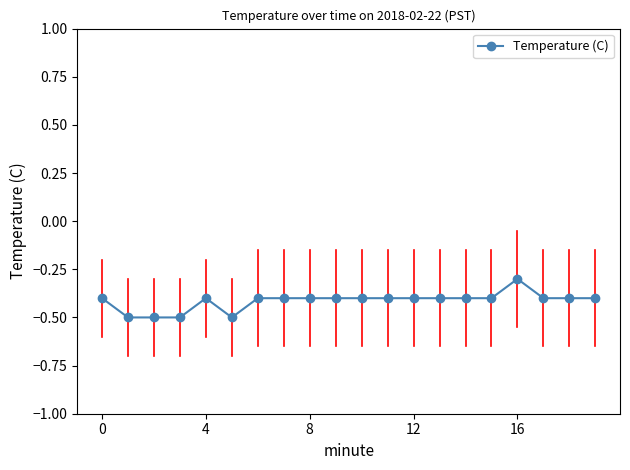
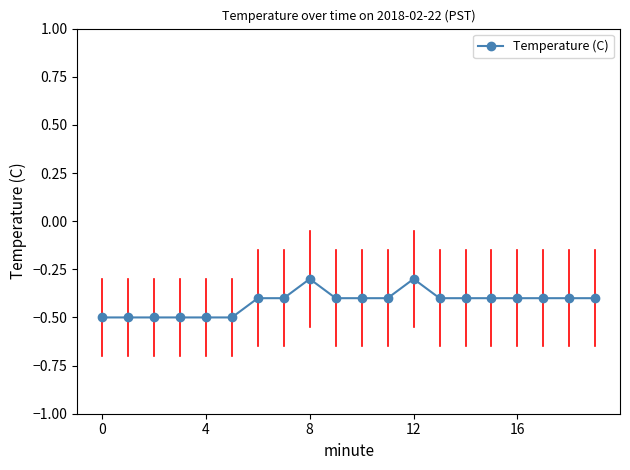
Temperature (C), 0: -0.4 -> -0.5
Temperature (C), 4: -0.4 -> -0.5
Temperature (C), 8: -0.4 -> -0.3
Temperature (C), 12: -0.4 -> -0.3
Temperature (C), 16: -0.3 -> -0.4
